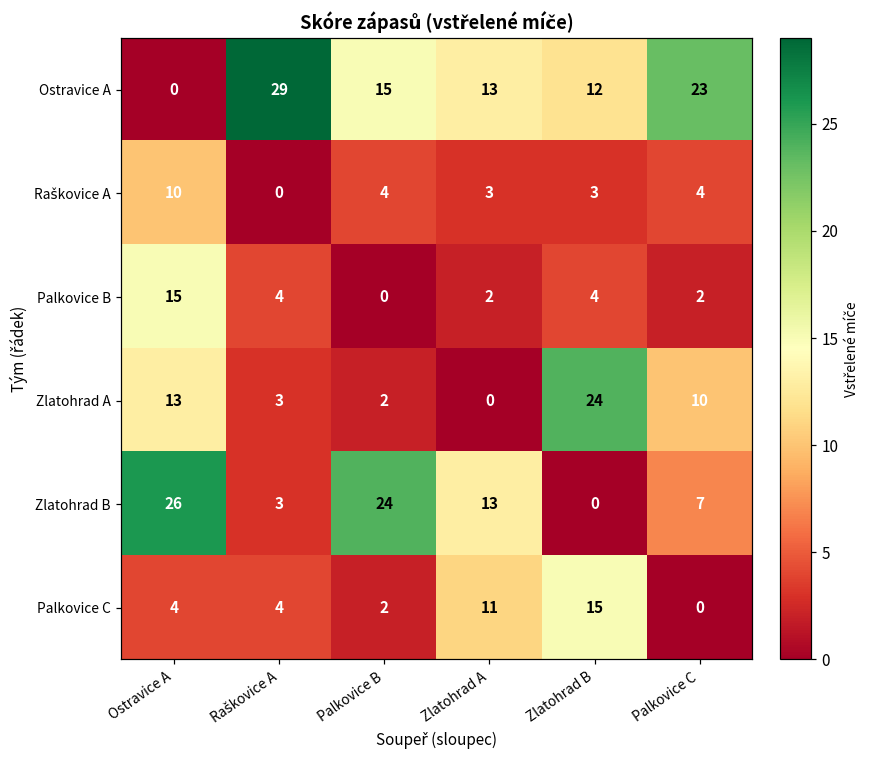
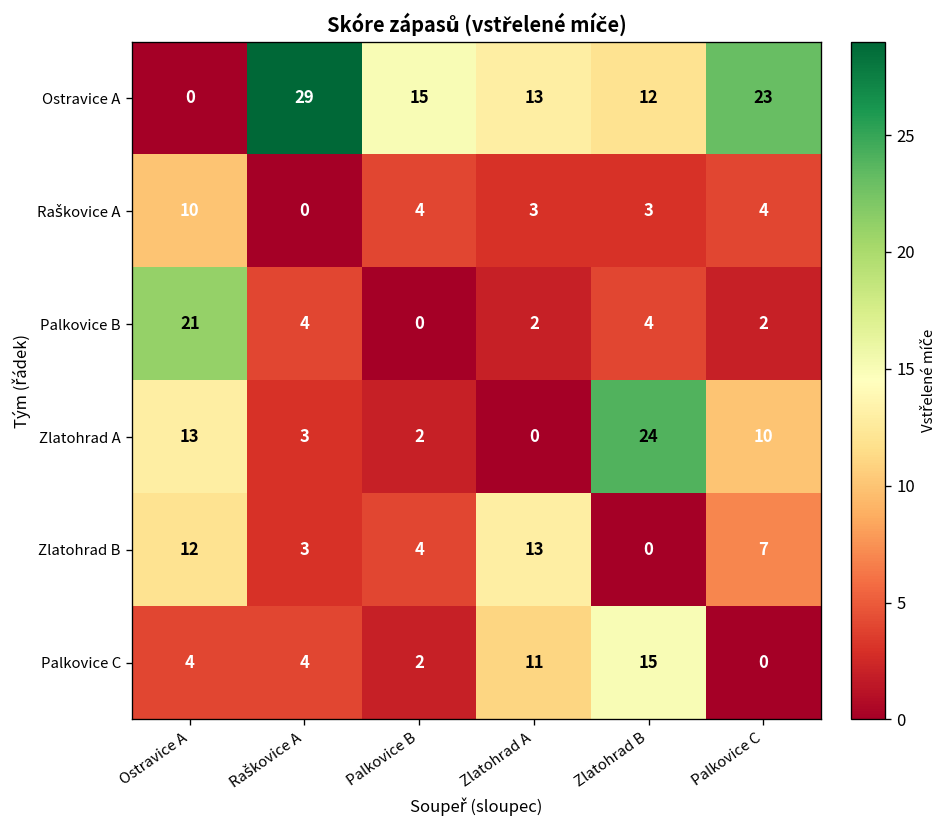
Palkovice B, Ostravice A: 15 -> 21
Zlatohrad B, Ostravice A: 26 -> 12
Zlatohrad B, Palkovice B: 24 -> 4
